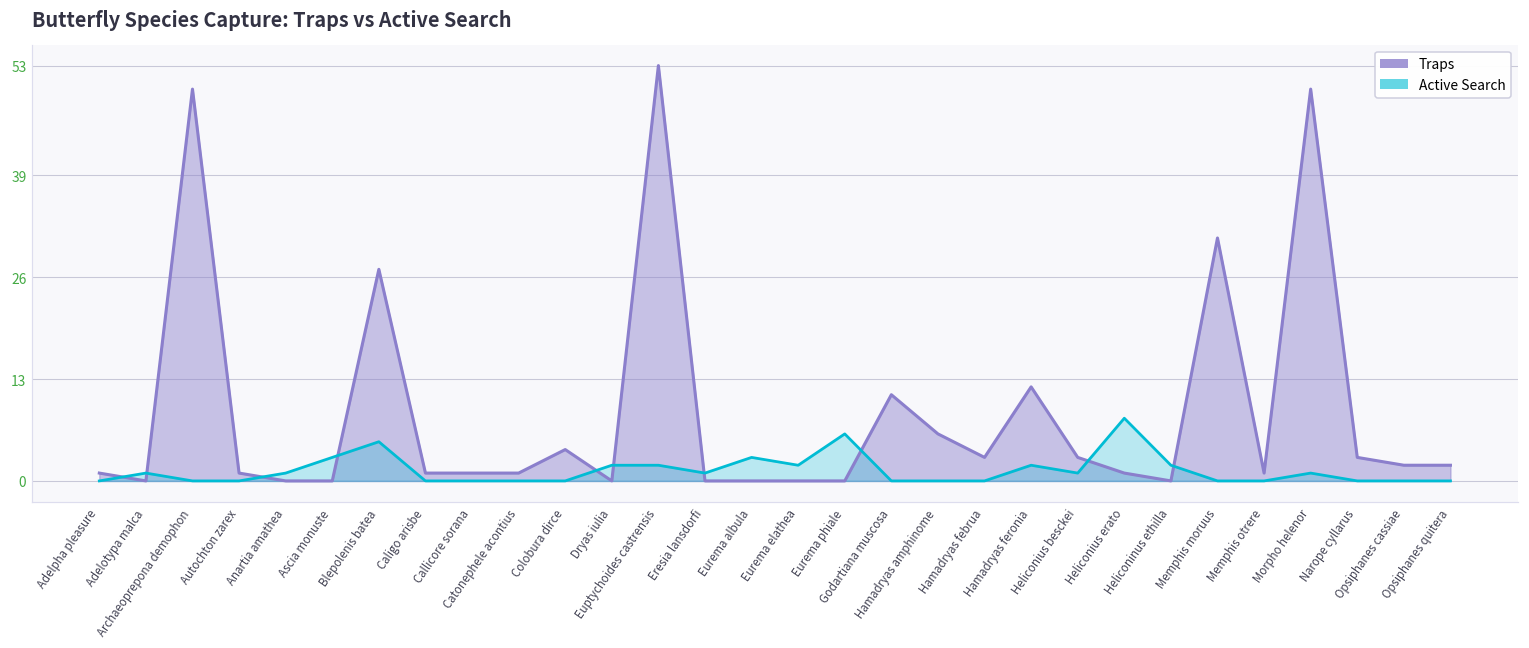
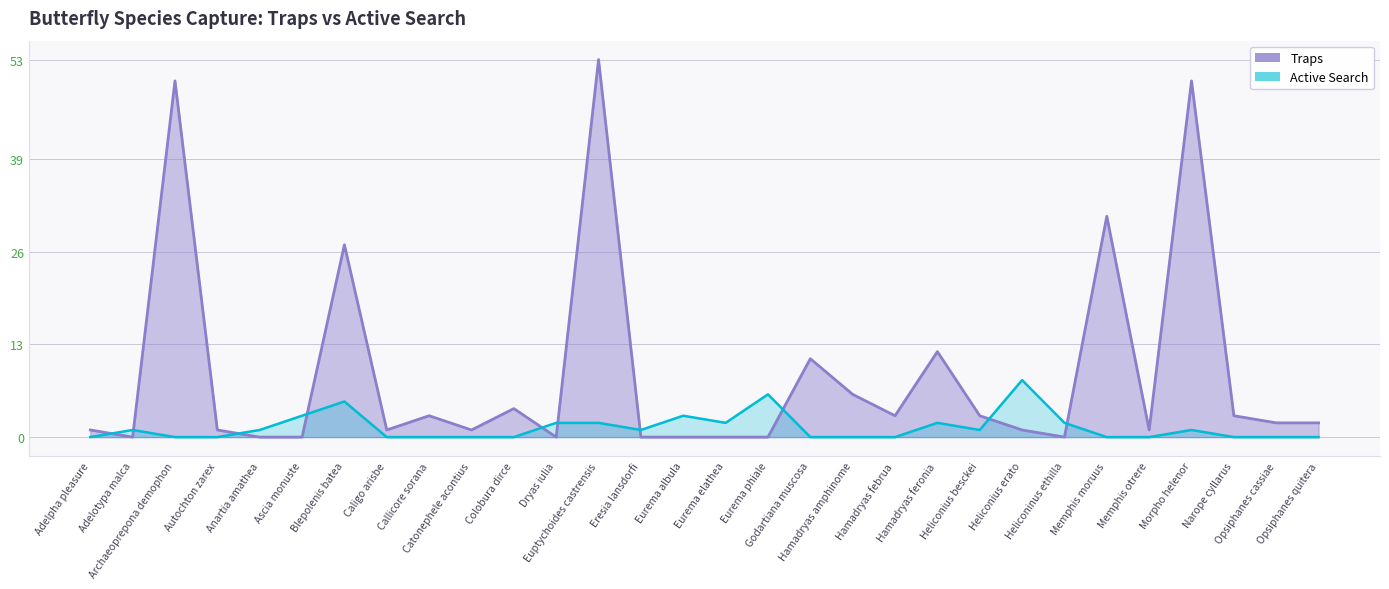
Traps, Callicore sorana: 1 -> 3
